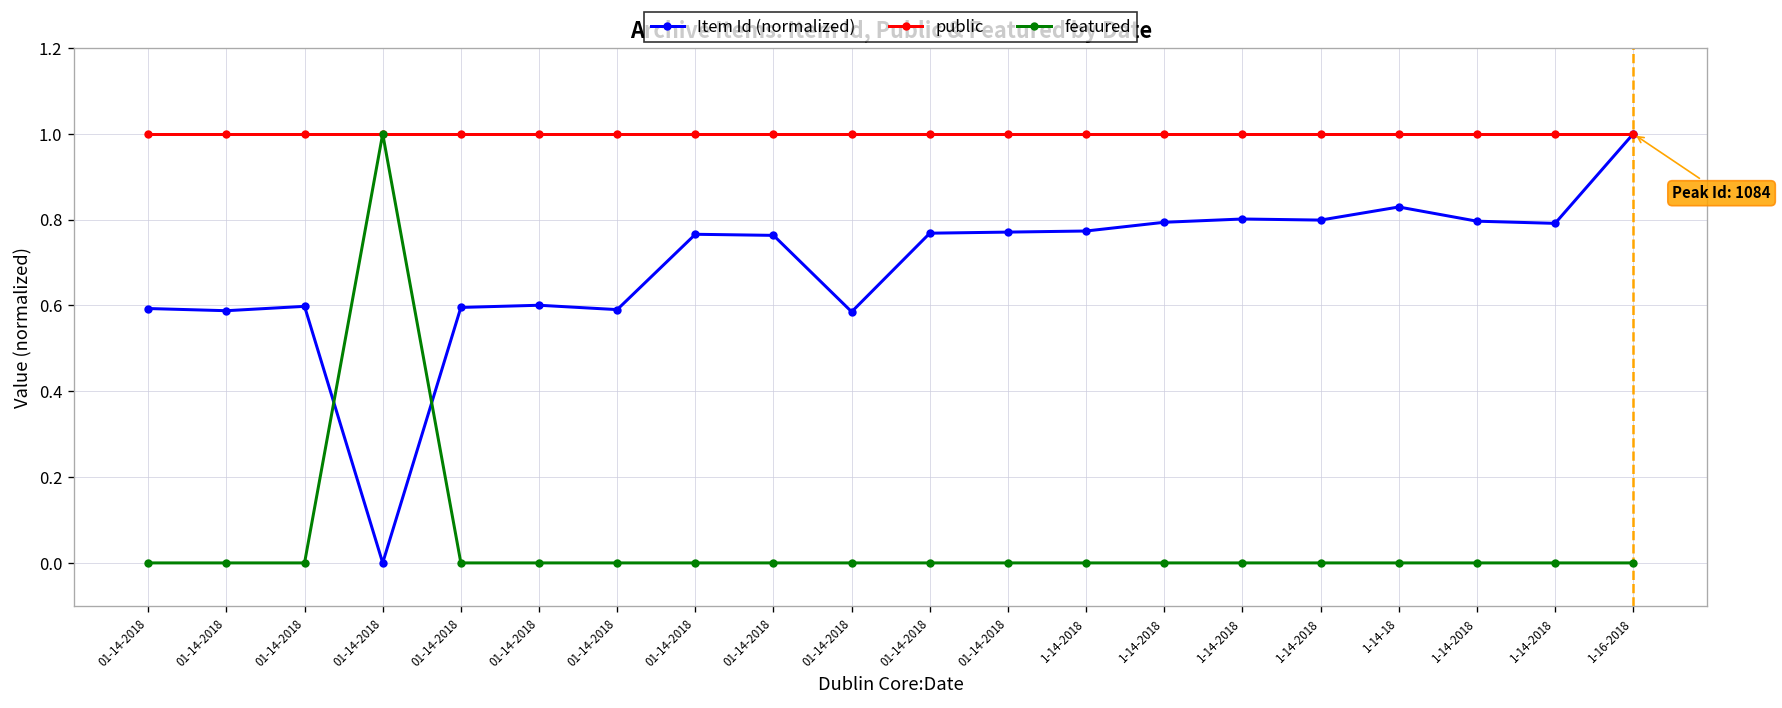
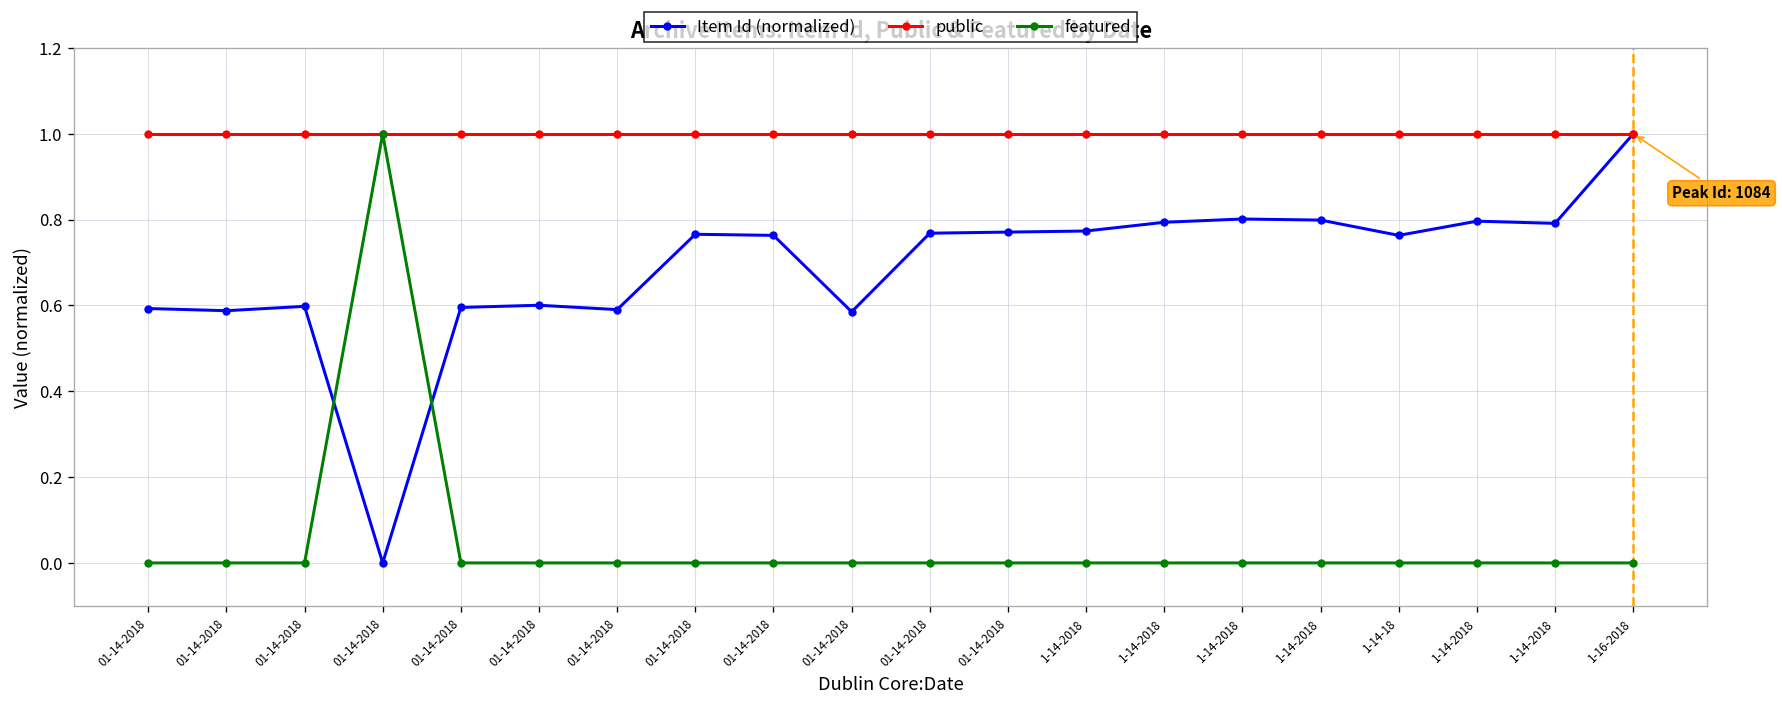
Item Id (normalized), 1-14-18: 0.83 -> 0.76
